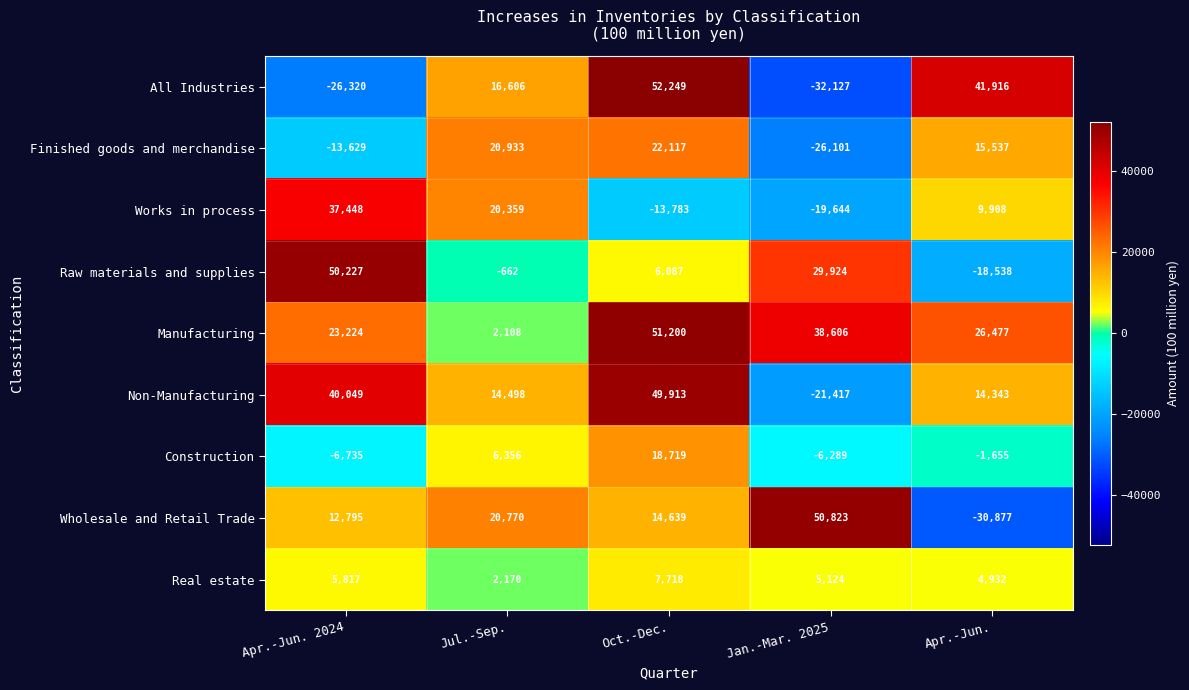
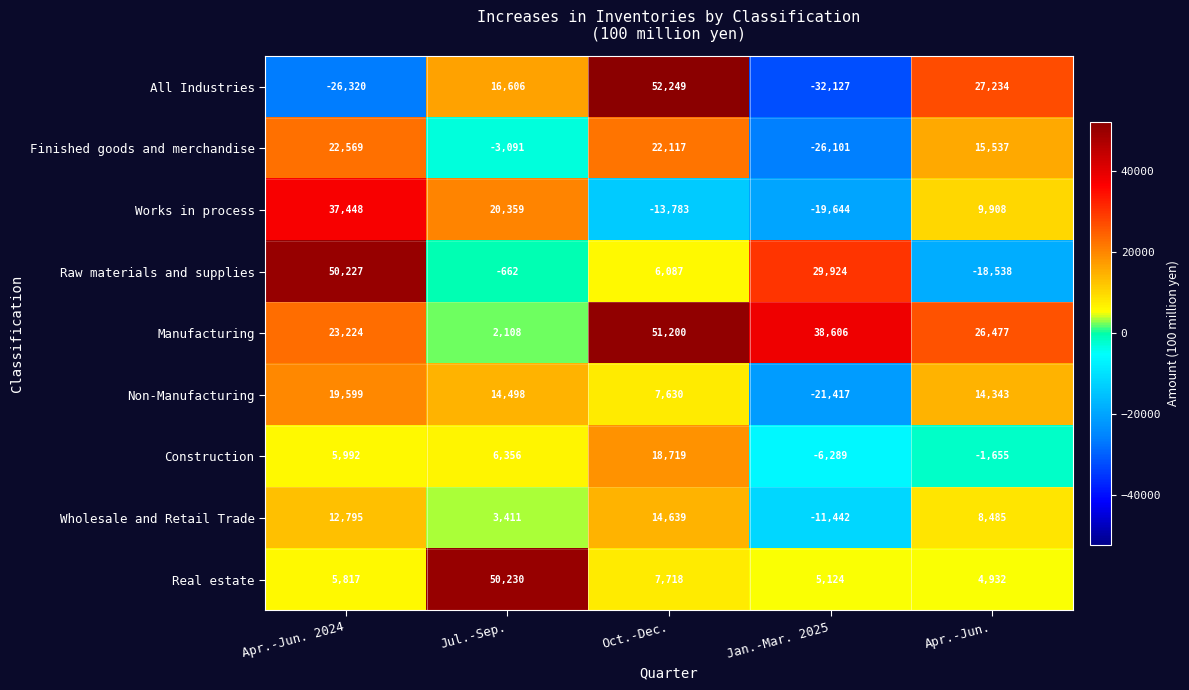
All Industries, Apr.-Jun.: 41,916 -> 27,234
Finished goods and merchandise, Apr.-Jun. 2024: -13,629 -> 22,569
Finished goods and merchandise, Jul.-Sep.: 20,933 -> -3,091
Non-Manufacturing, Apr.-Jun. 2024: 40,049 -> 19,599
Non-Manufacturing, Oct.-Dec.: 49,913 -> 7,630
Construction, Apr.-Jun. 2024: -6,735 -> 5,992
Wholesale and Retail Trade, Jul.-Sep.: 20,770 -> 3,411
Wholesale and Retail Trade, Jan.-Mar. 2025: 50,823 -> -11,442
Wholesale and Retail Trade, Apr.-Jun.: -30,877 -> 8,485
Real estate, Jul.-Sep.: 2,170 -> 50,230
